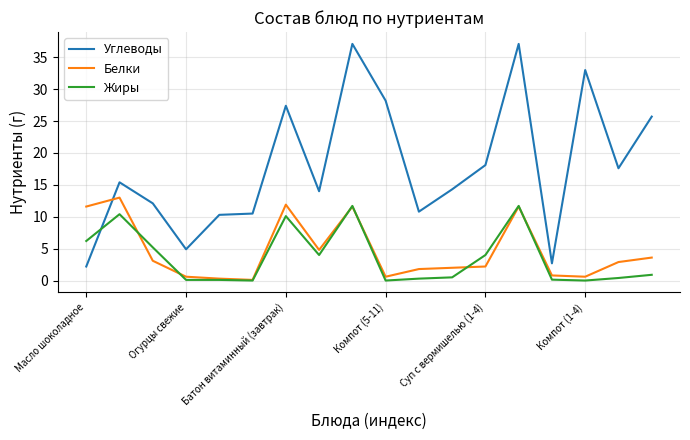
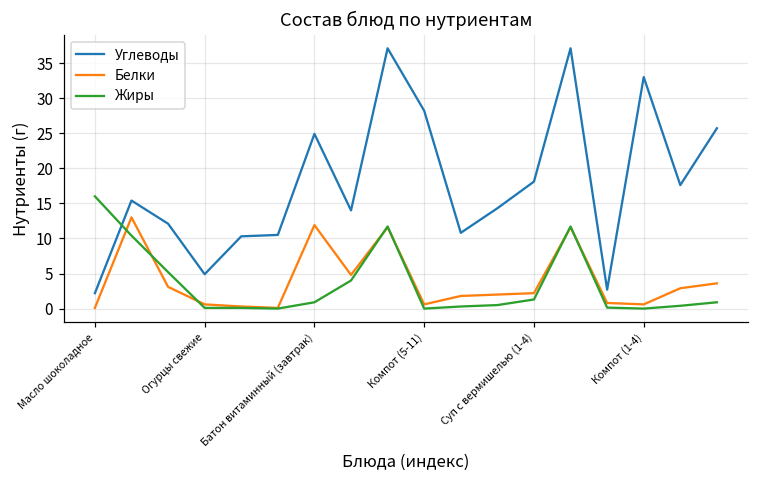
Белки, Масло шоколадное: 12 -> 0
Жиры, Масло шоколадное: 6 -> 16
Углеводы, Батон витаминный (завтрак): 27 -> 25
Жиры, Батон витаминный (завтрак): 10 -> 1
Жиры, Суп с вермишелью (1-4): 4 -> 1
